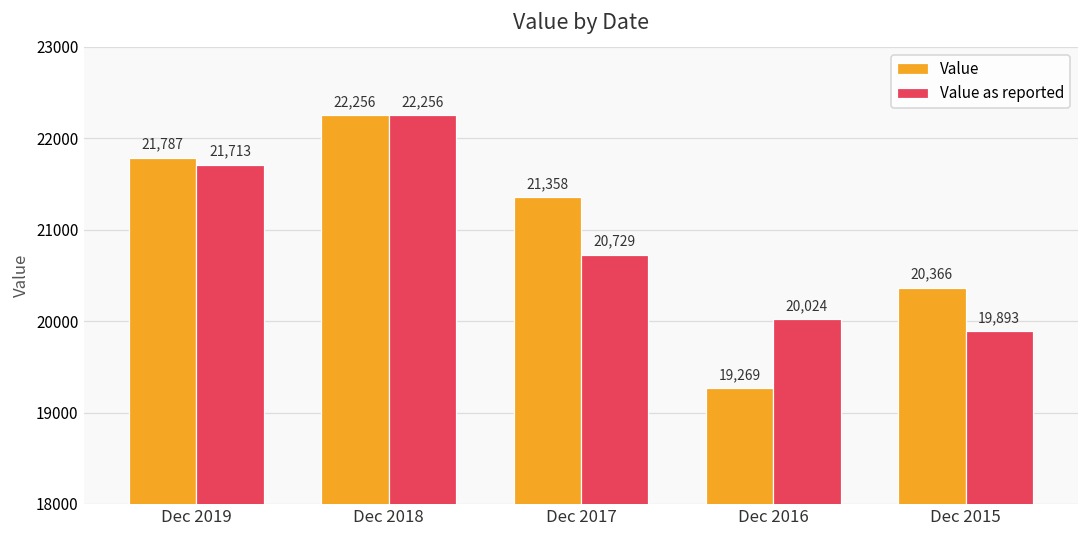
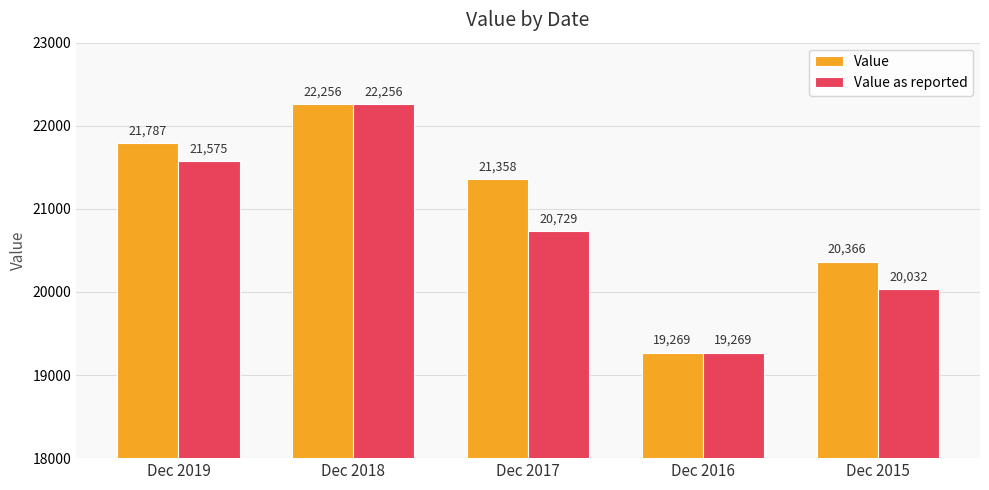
Value as reported, Dec 2019: 21,713 -> 21,575
Value as reported, Dec 2016: 20,024 -> 19,269
Value as reported, Dec 2015: 19,893 -> 20,032
